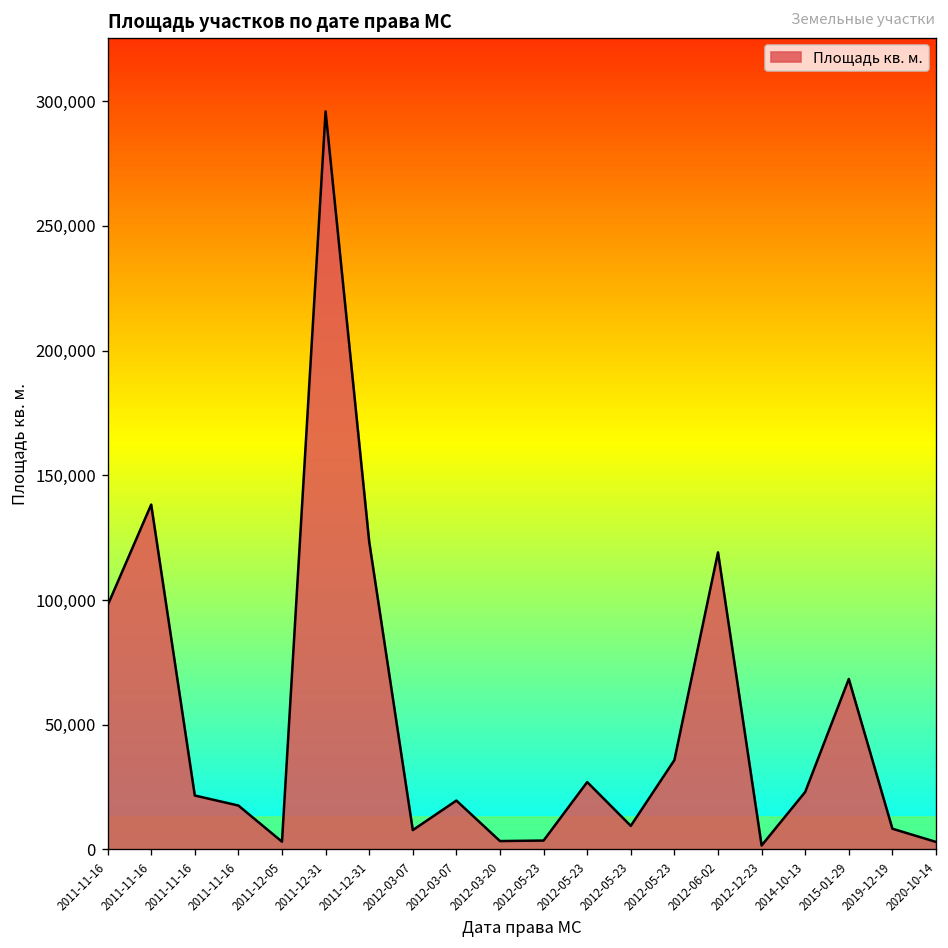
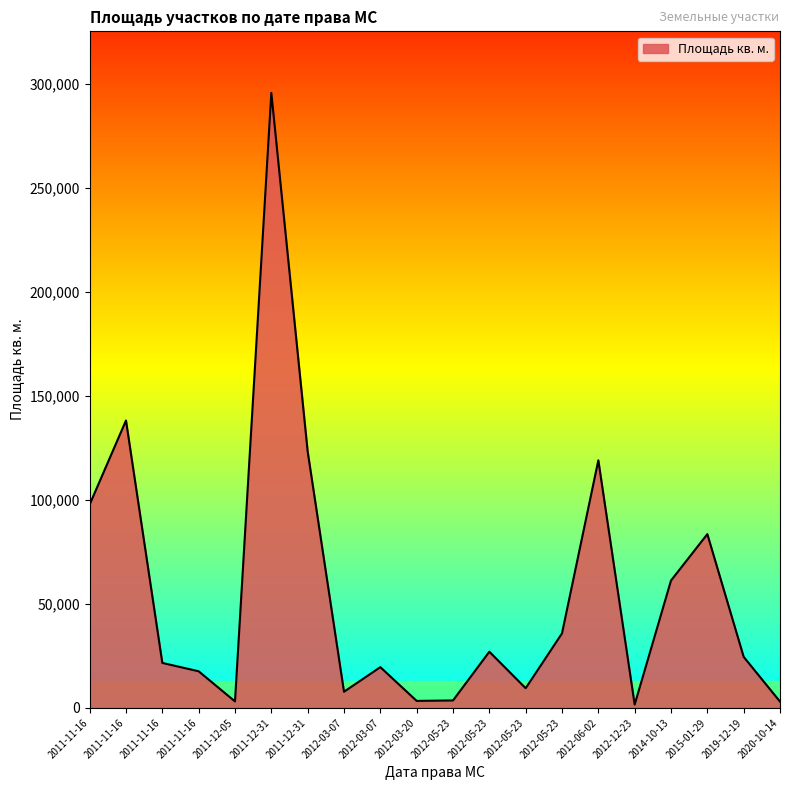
Площадь кв. м., 2014-10-13: 23,000 -> 61,000
Площадь кв. м., 2015-01-29: 68,000 -> 84,000
Площадь кв. м., 2019-12-19: 8,000 -> 25,000
